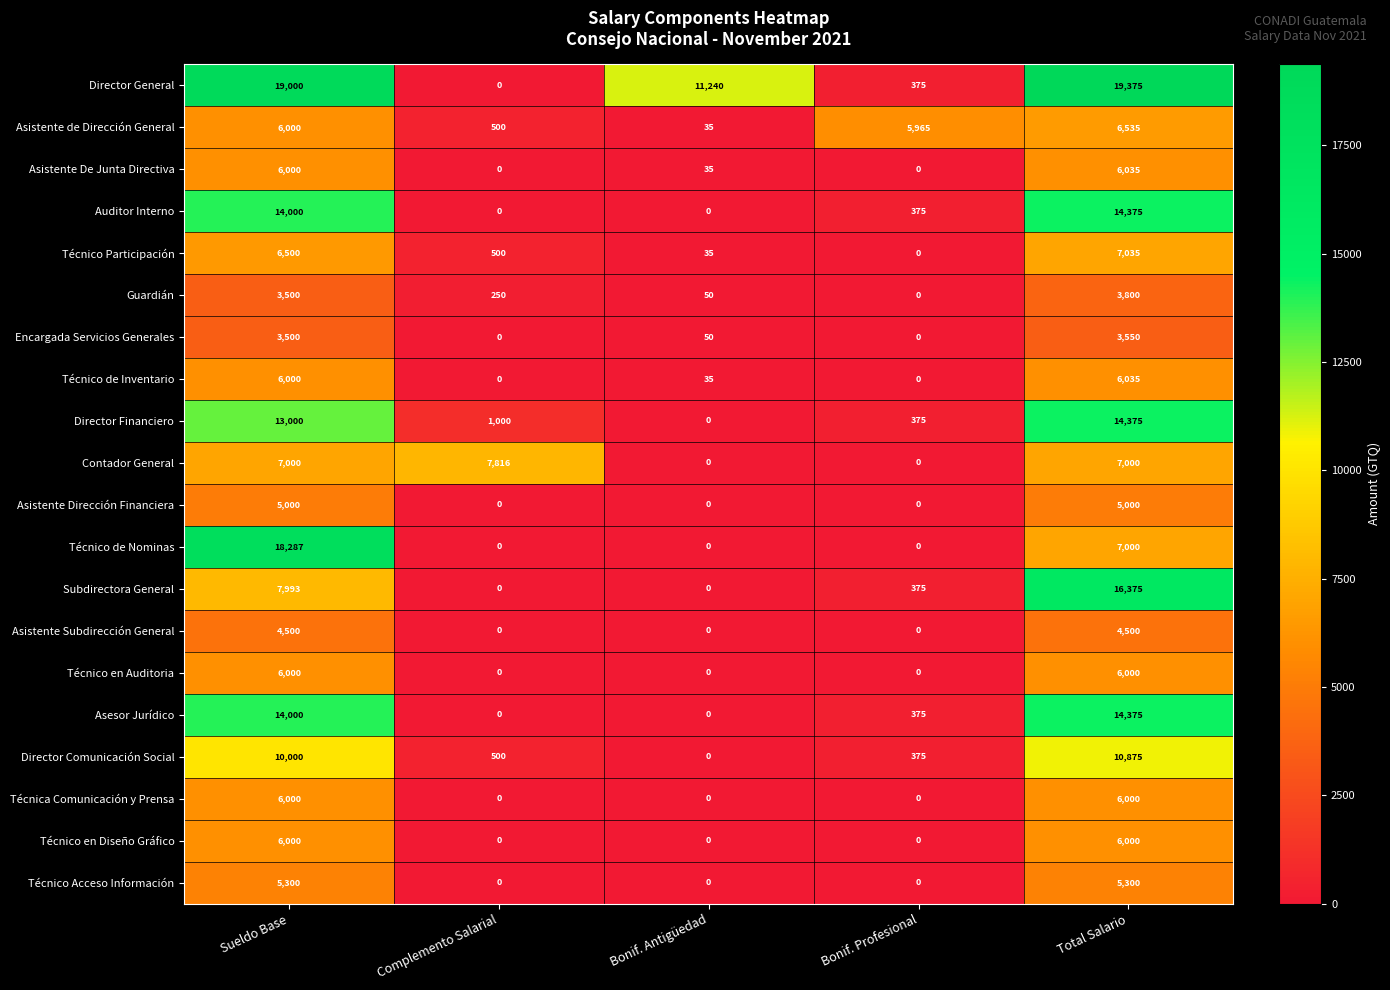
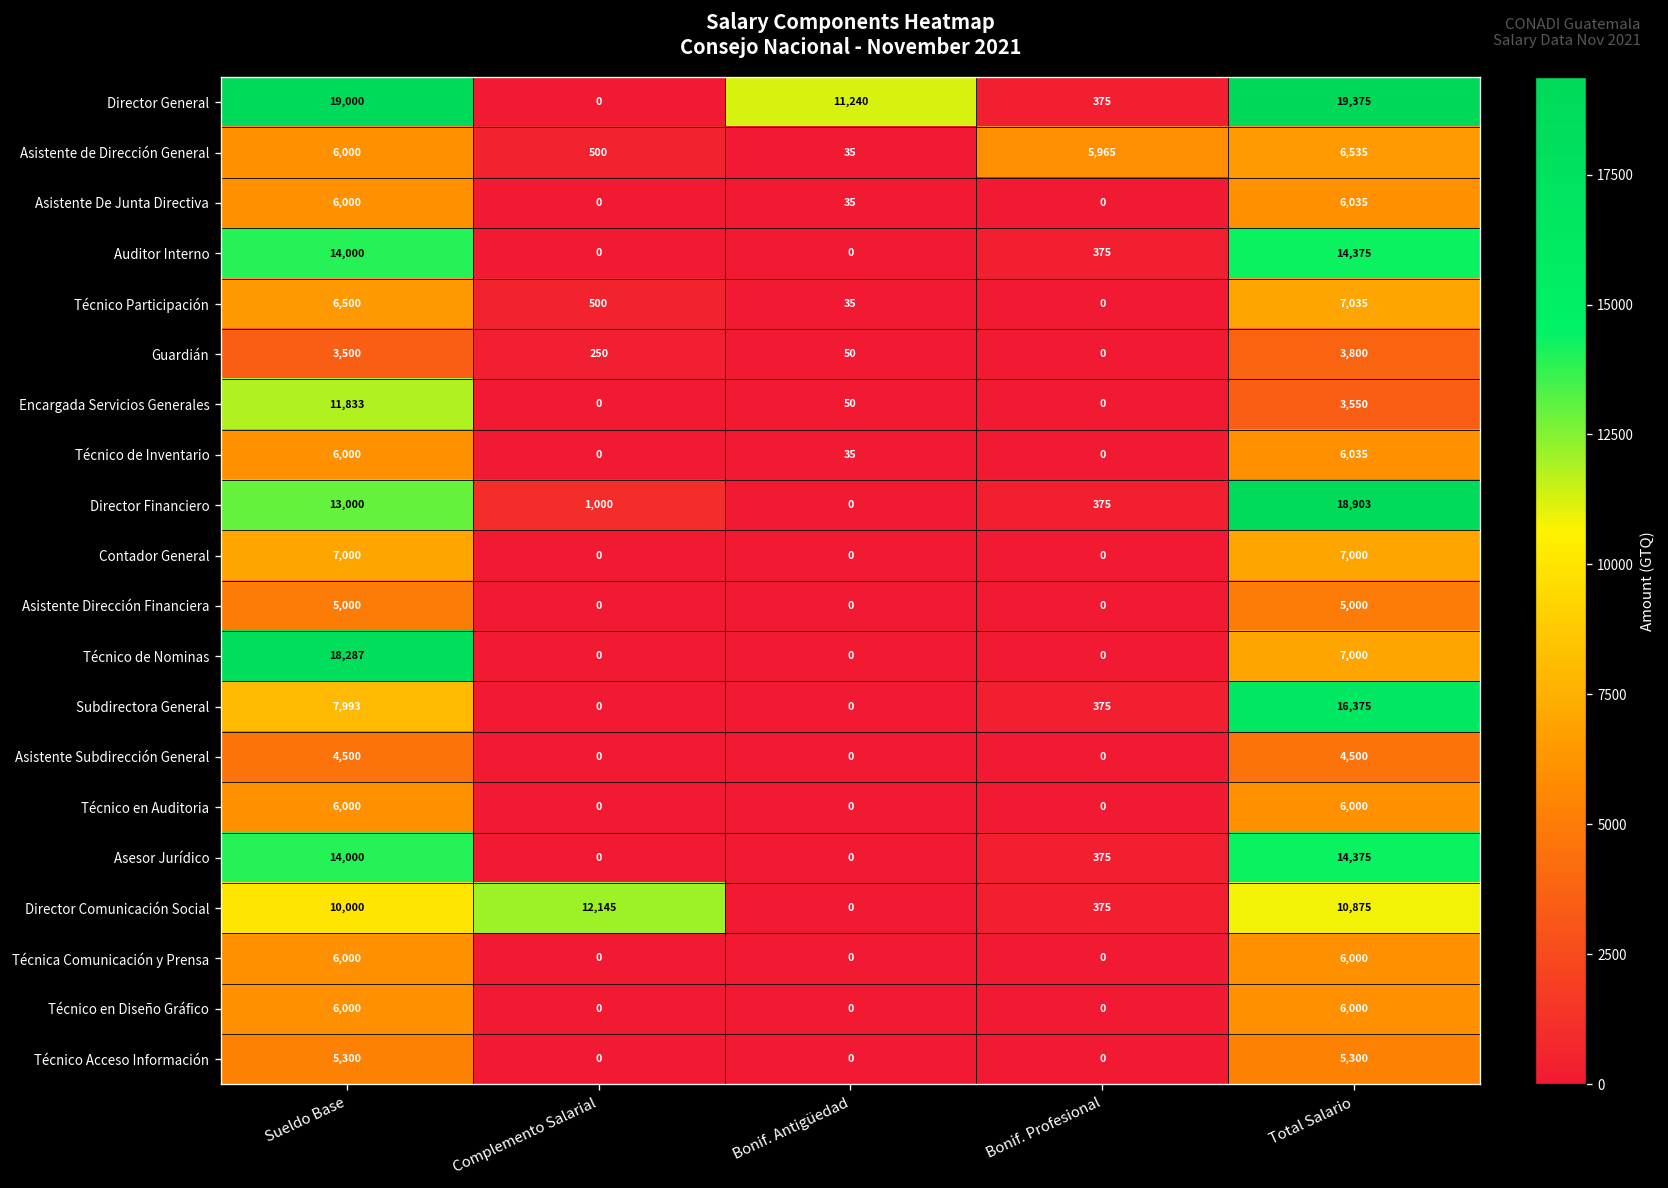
Encargada Servicios Generales, Sueldo Base: 3,500 -> 11,833
Director Financiero, Total Salario: 14,375 -> 18,903
Contador General, Complemento Salarial: 7,816 -> 0
Director Comunicación Social, Complemento Salarial: 500 -> 12,145
